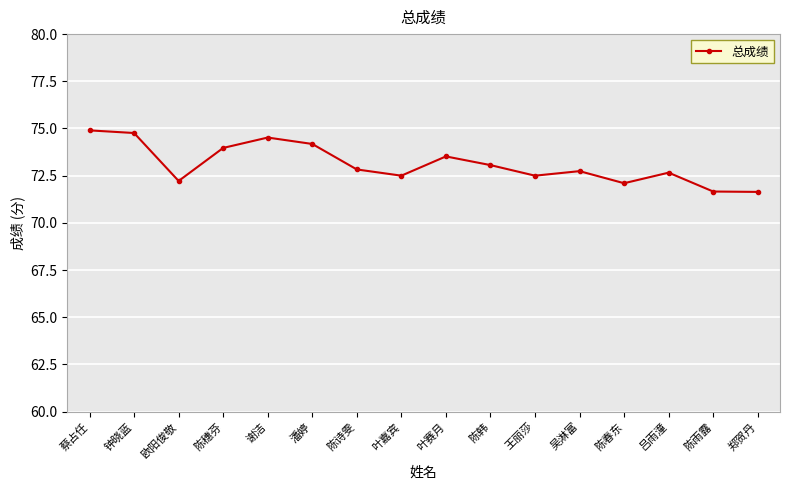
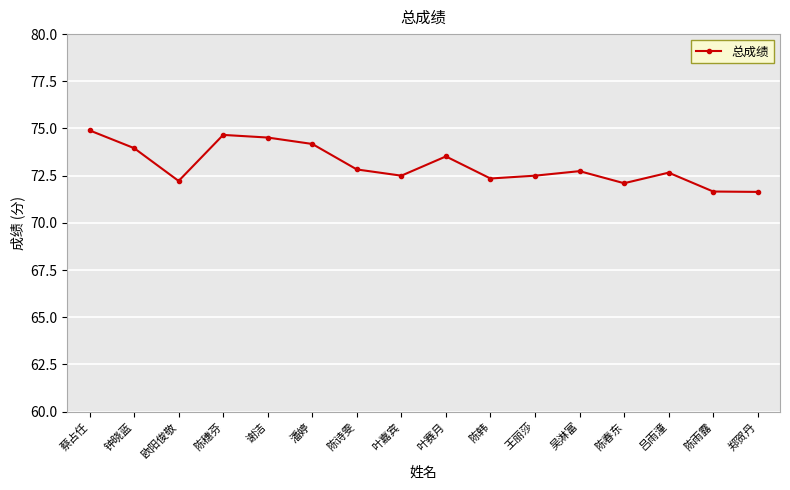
钟晓蓝: 74.8 -> 74.0
陈穗芬: 74.0 -> 74.7
陈韩: 73.1 -> 72.4
